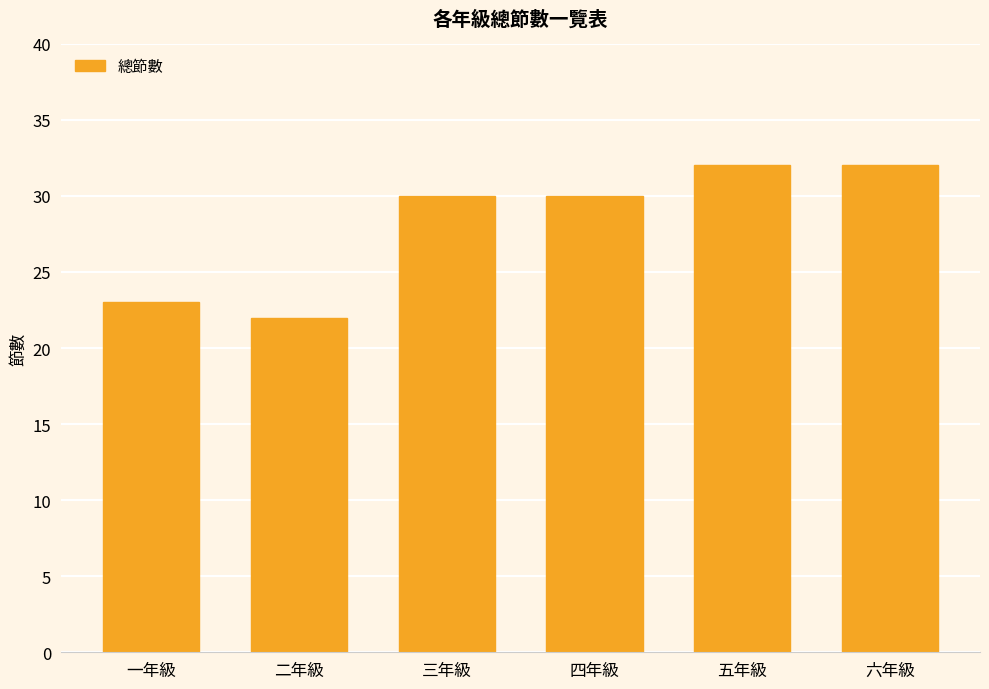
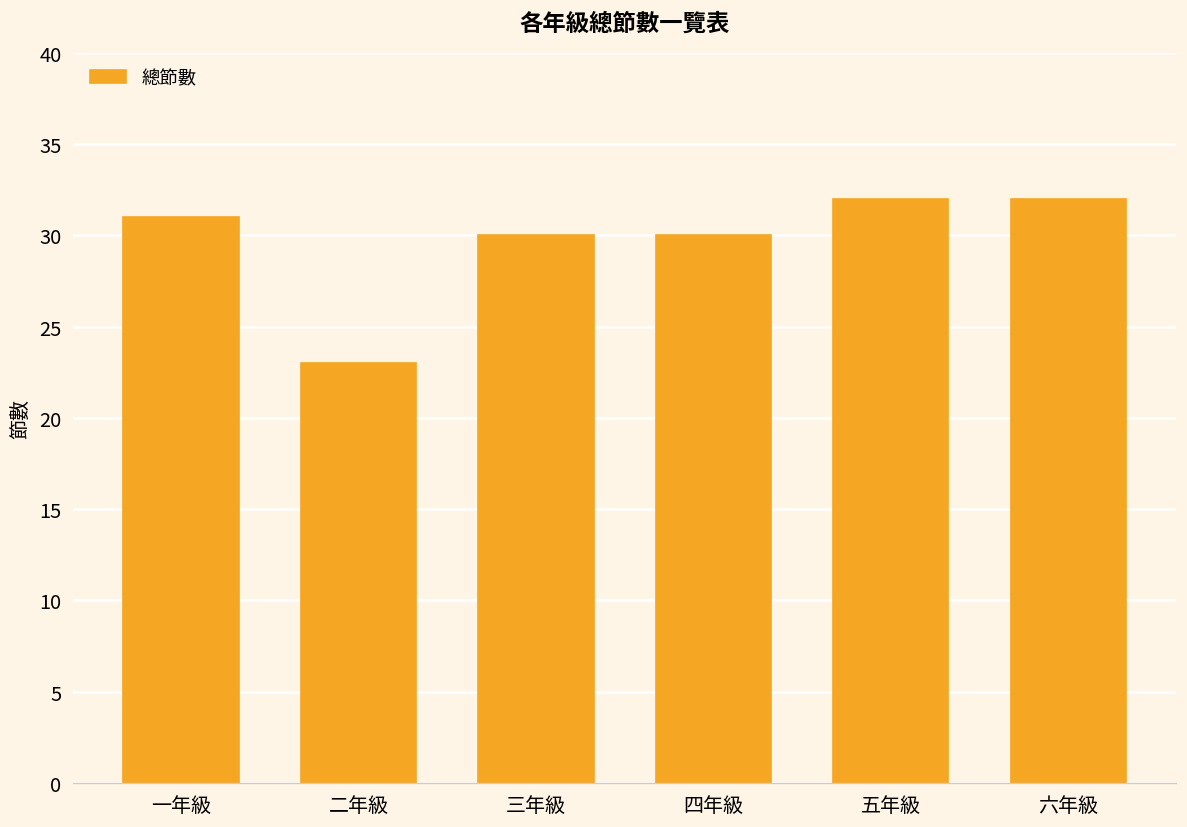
一年級: 23 -> 31
二年級: 22 -> 23
